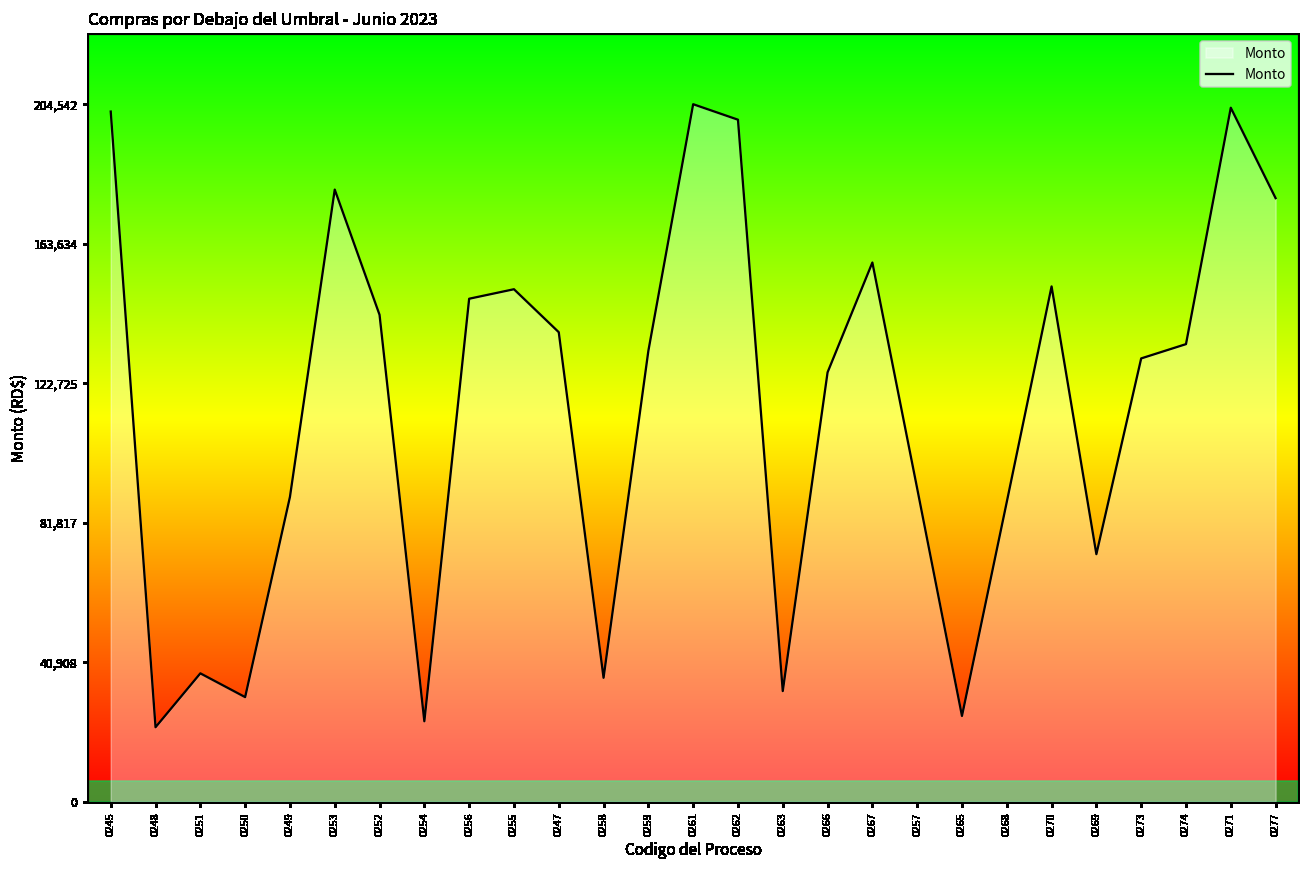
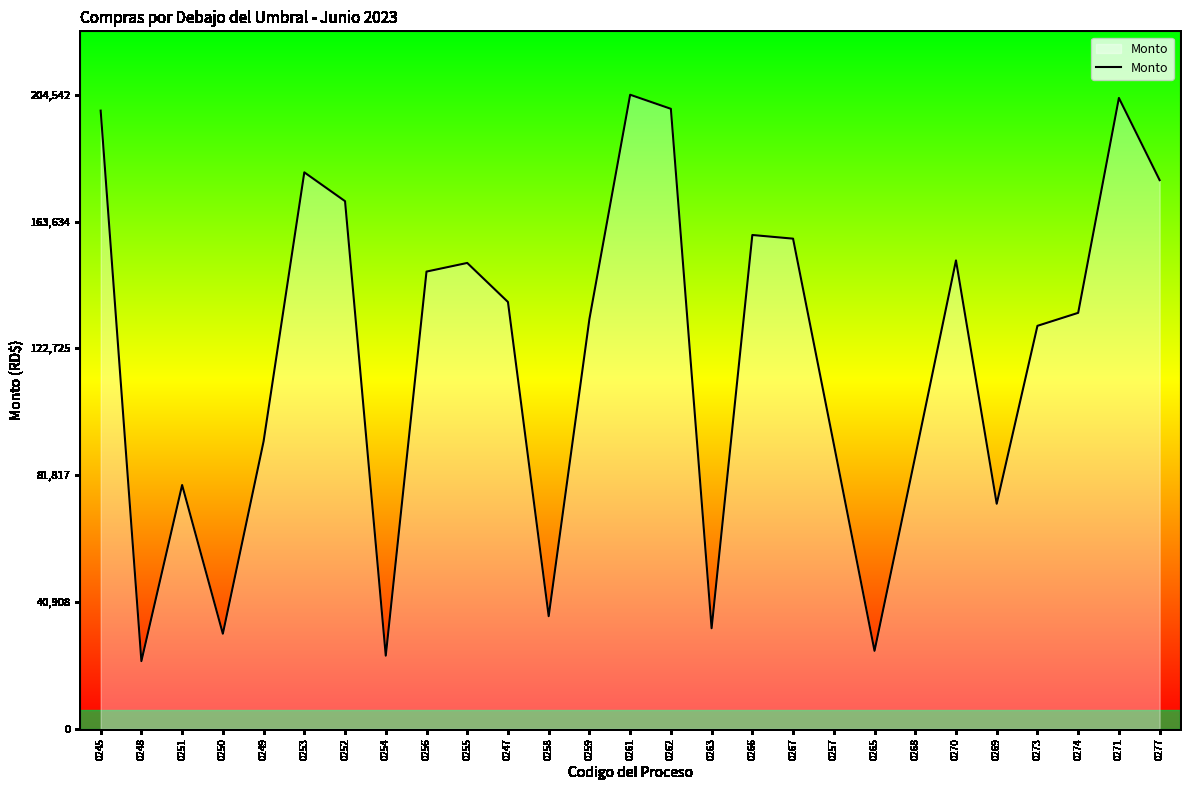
0245: 202,000 -> 199,000
0251: 38,000 -> 79,000
0249: 89,000 -> 93,000
0252: 143,000 -> 170,000
0266: 126,000 -> 159,000
